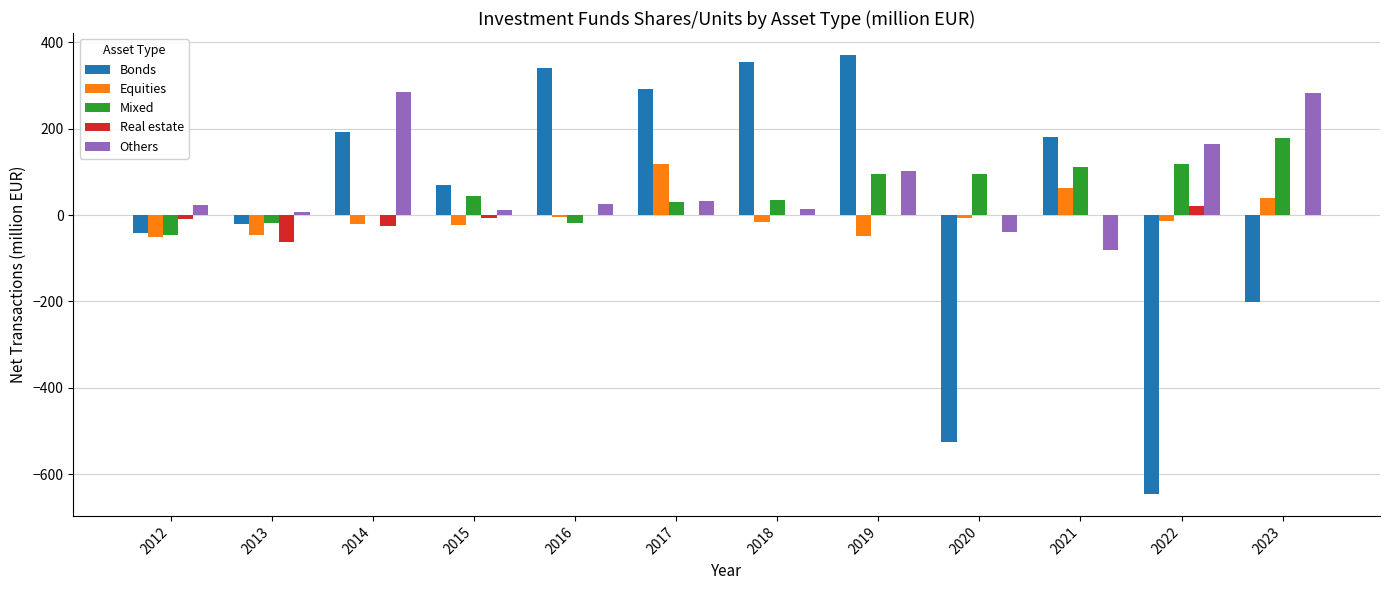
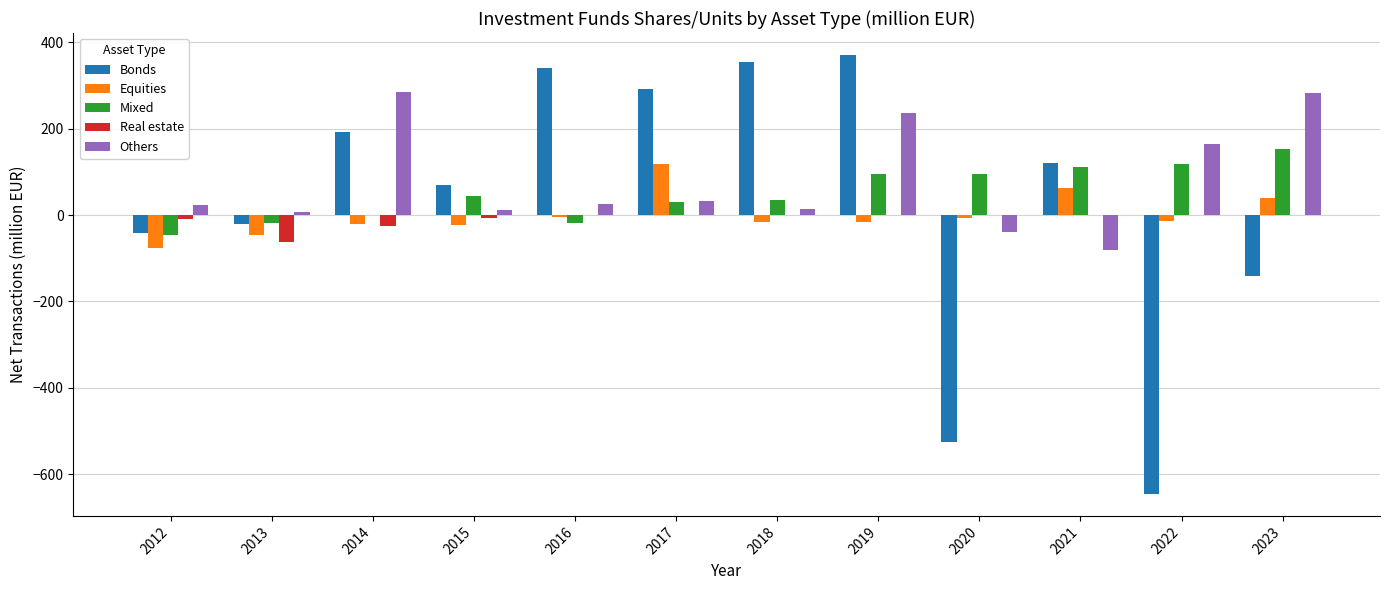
Equities, 2012: -50 -> -80
Equities, 2019: -50 -> -20
Others, 2019: 100 -> 240
Bonds, 2021: 180 -> 120
Real estate, 2022: 20 -> 0
Bonds, 2023: -200 -> -140
Mixed, 2023: 180 -> 150
